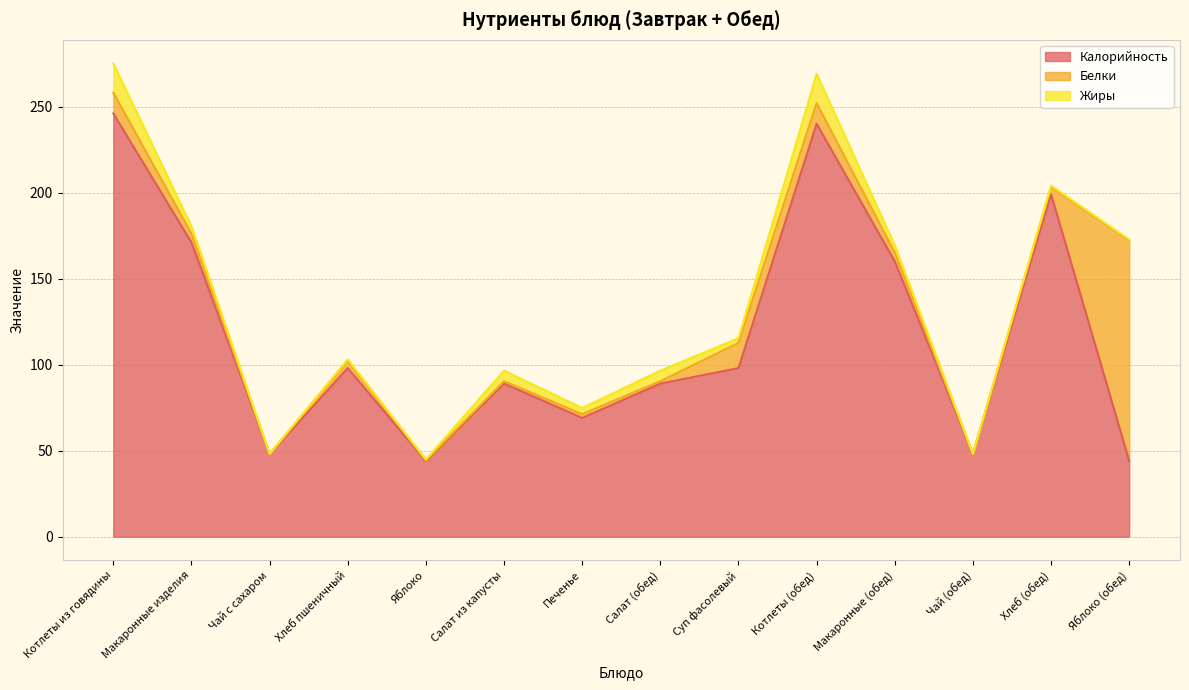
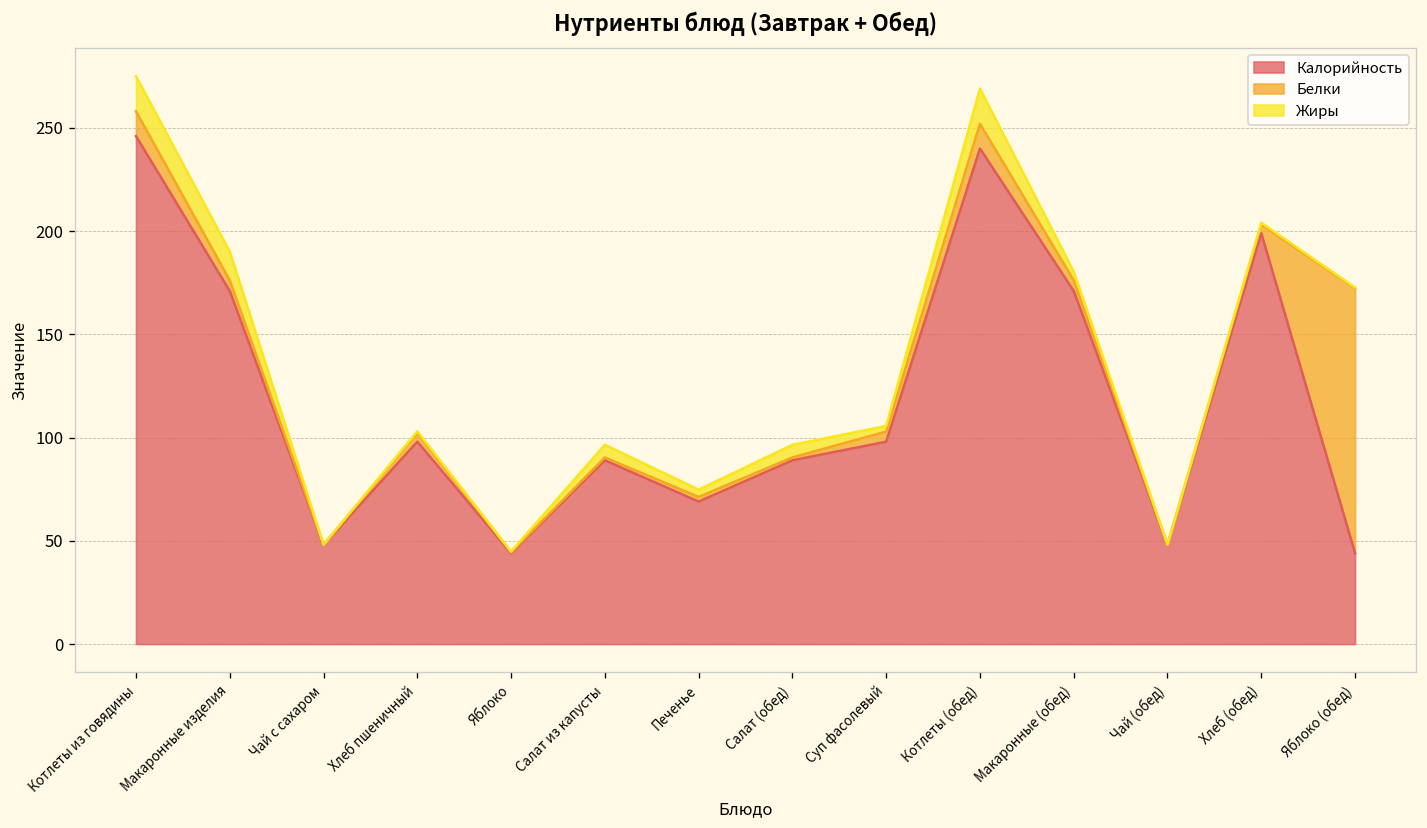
Жиры, Макаронные изделия: 4 -> 14
Белки, Суп фасолевый: 15 -> 5
Калорийность, Макаронные (обед): 160 -> 171
